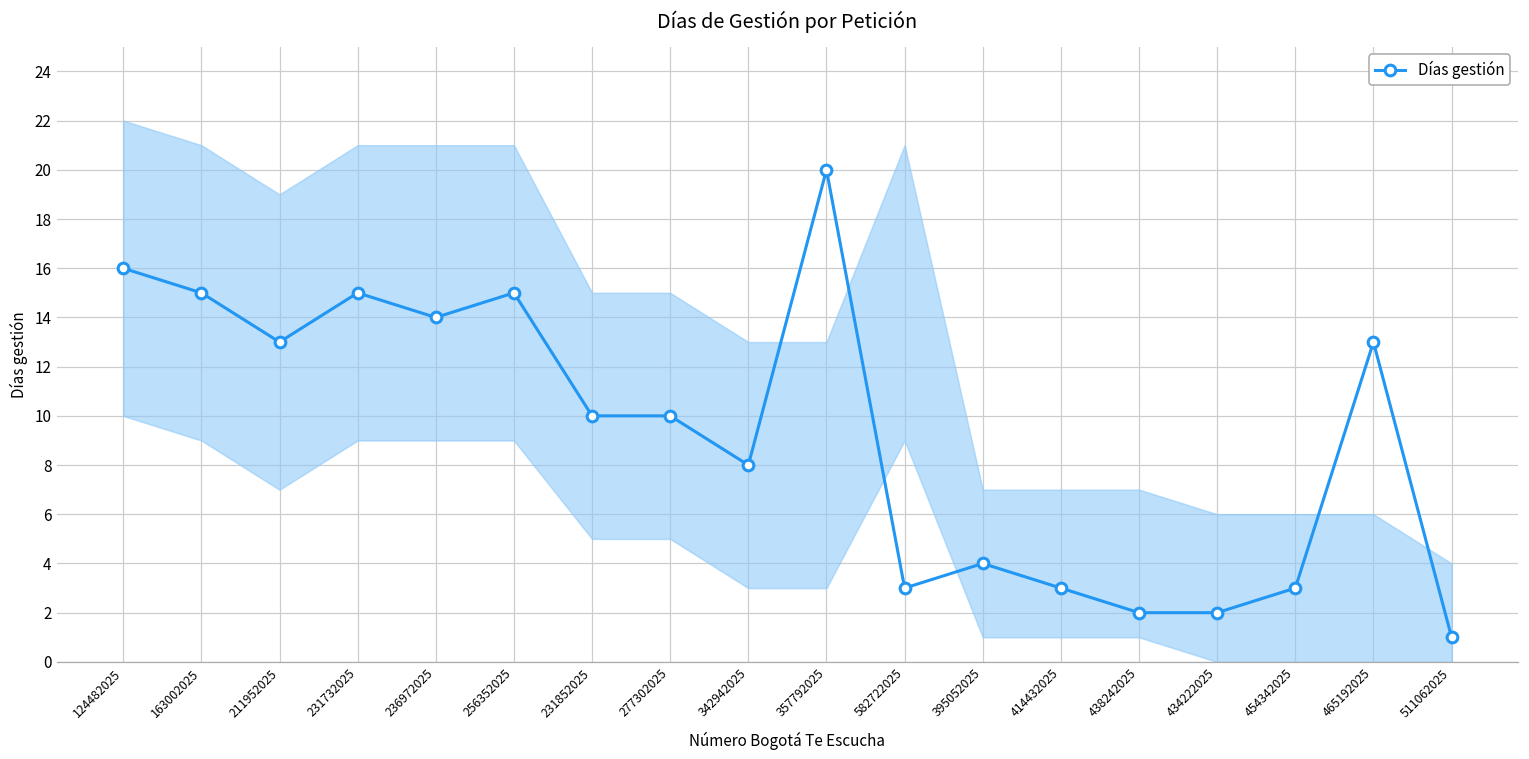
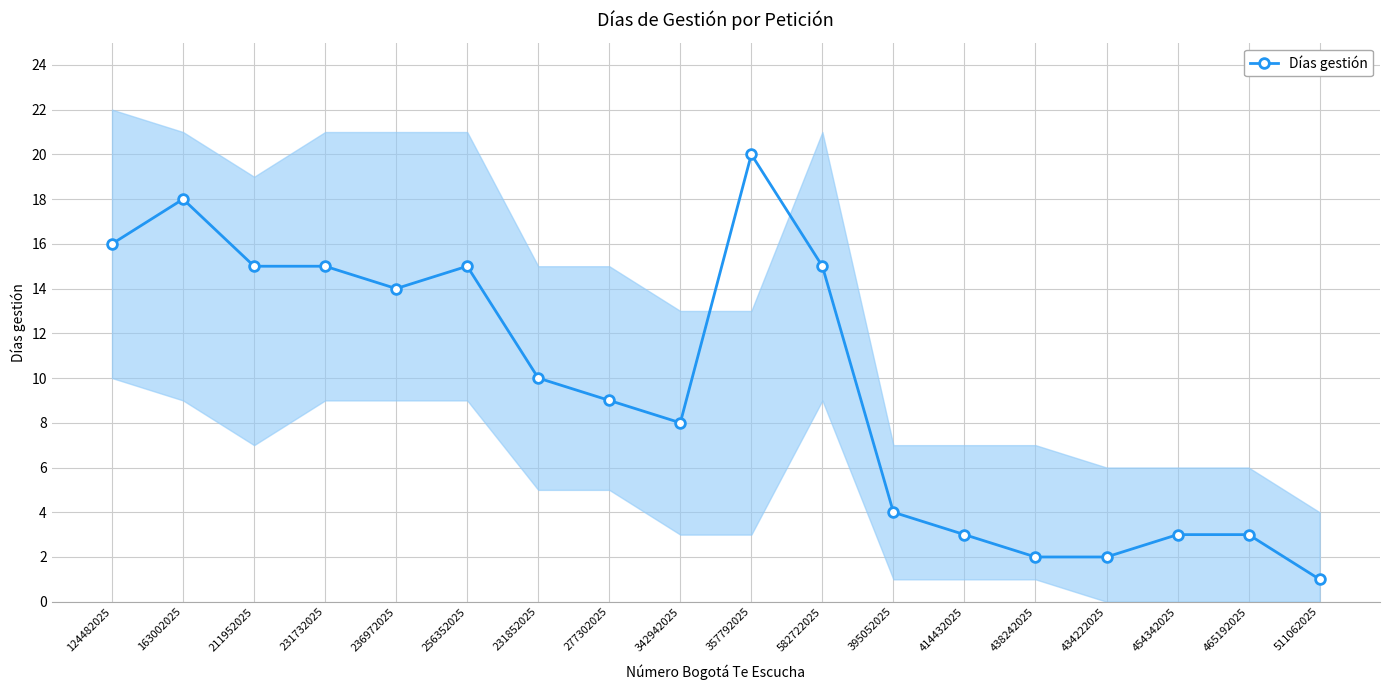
Días gestión, 163002025: 15 -> 18
Días gestión, 211952025: 13 -> 15
Días gestión, 277302025: 10 -> 9
Días gestión, 582722025: 3 -> 15
Días gestión, 465192025: 13 -> 3
